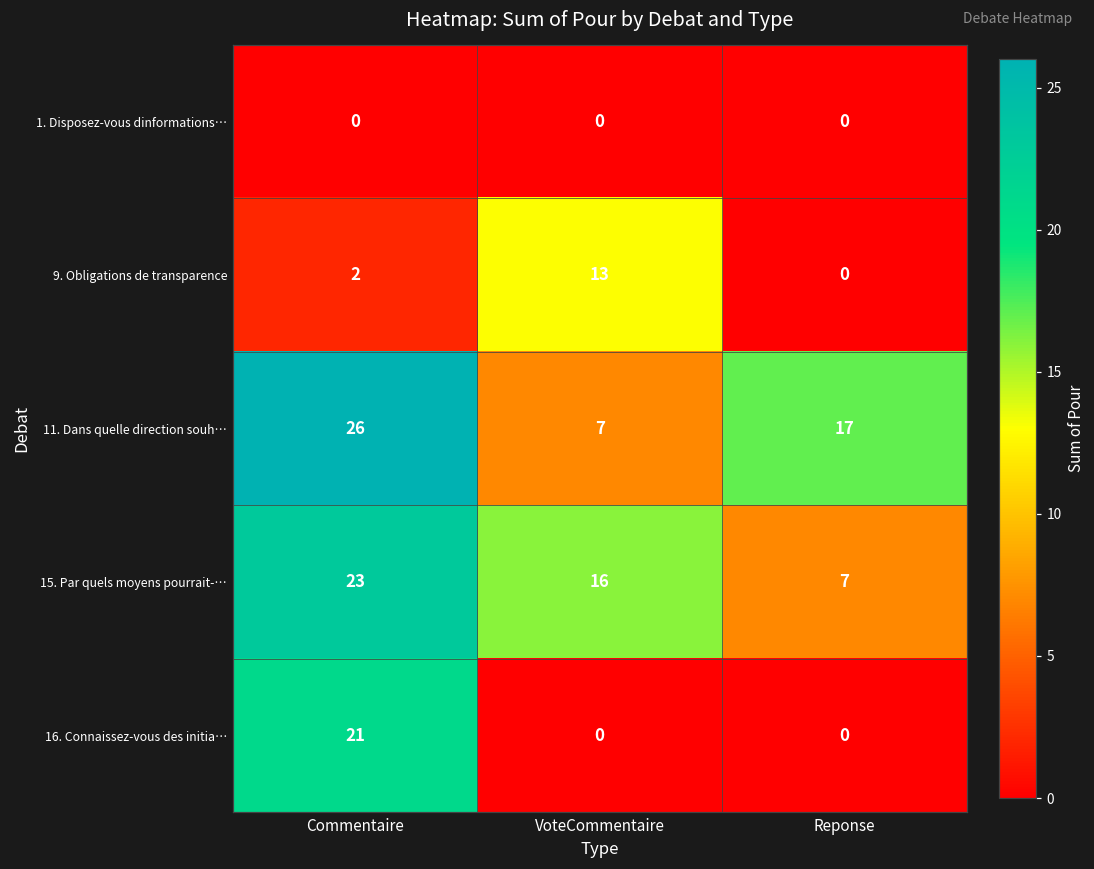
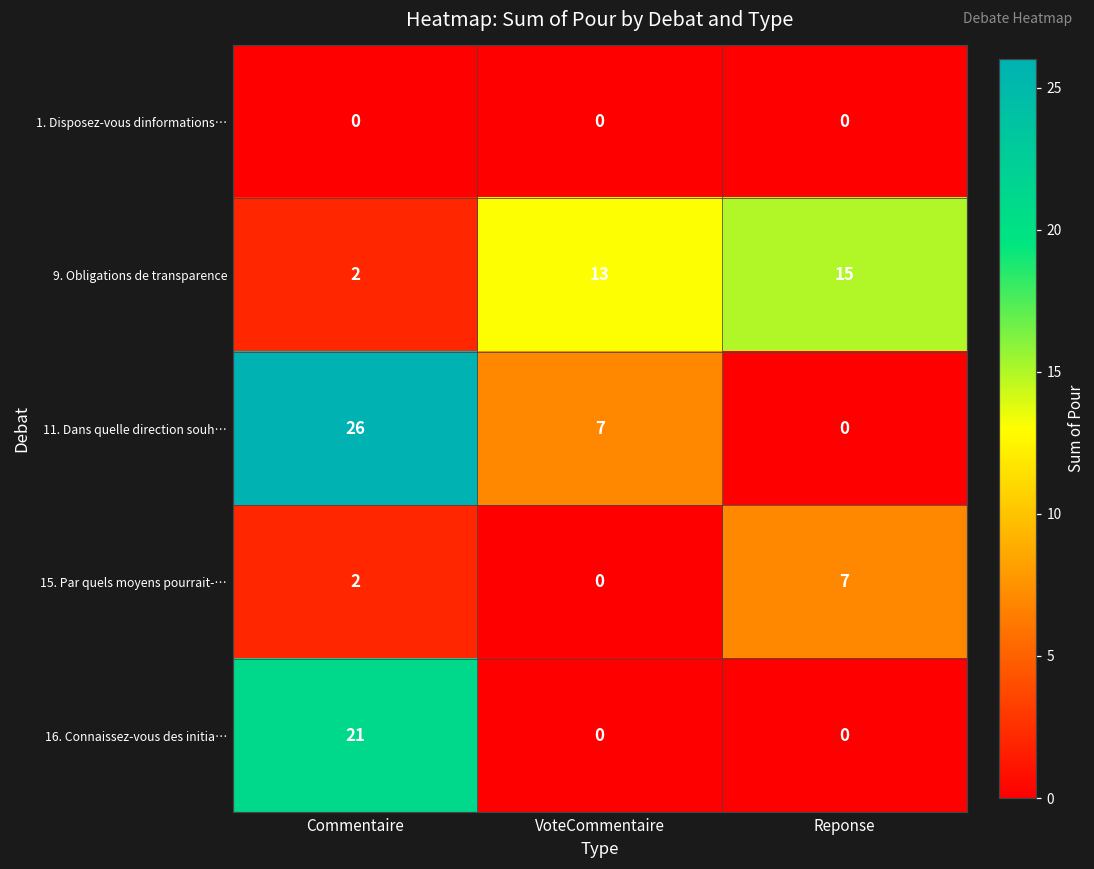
9. Obligations de transparence, Reponse: 0 -> 15
11. Dans quelle direction souh…, Reponse: 17 -> 0
15. Par quels moyens pourrait-…, Commentaire: 23 -> 2
15. Par quels moyens pourrait-…, VoteCommentaire: 16 -> 0
